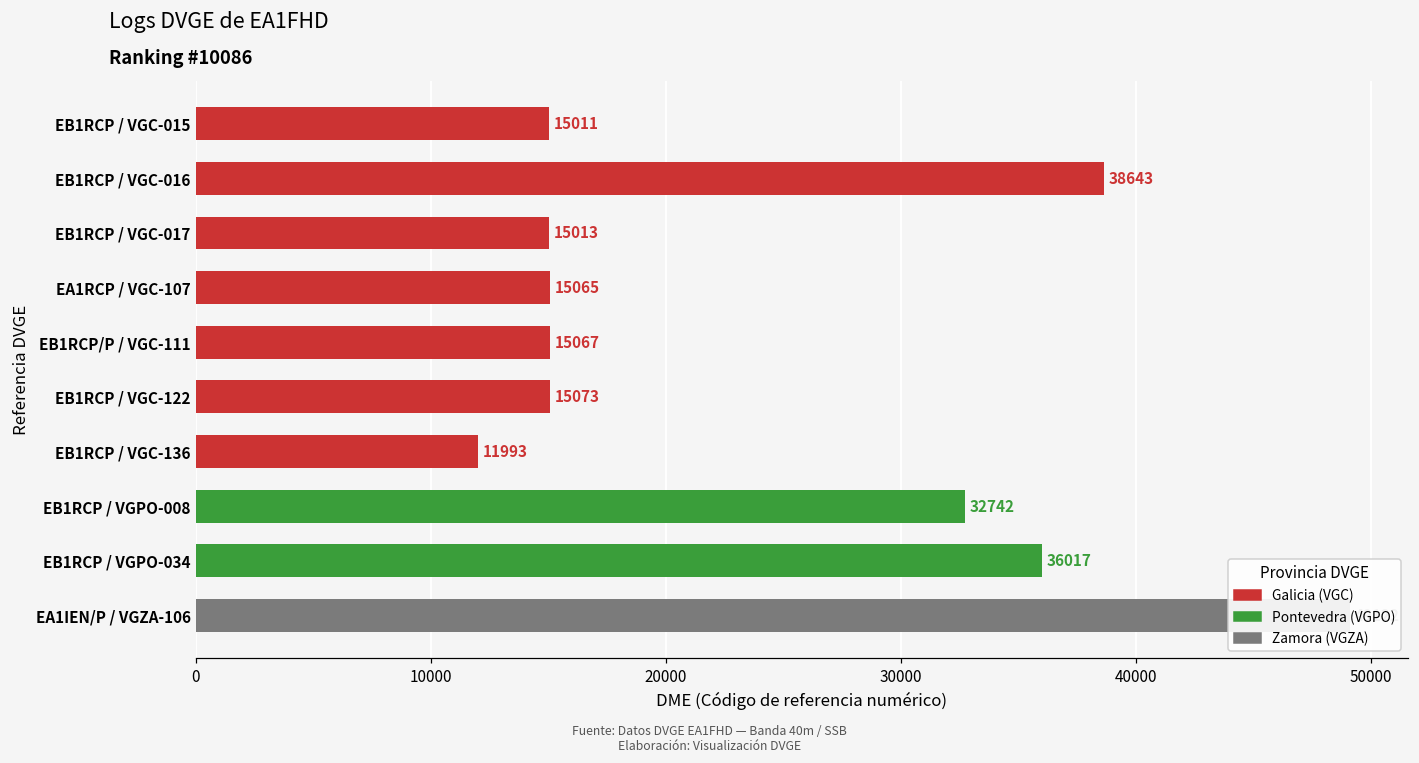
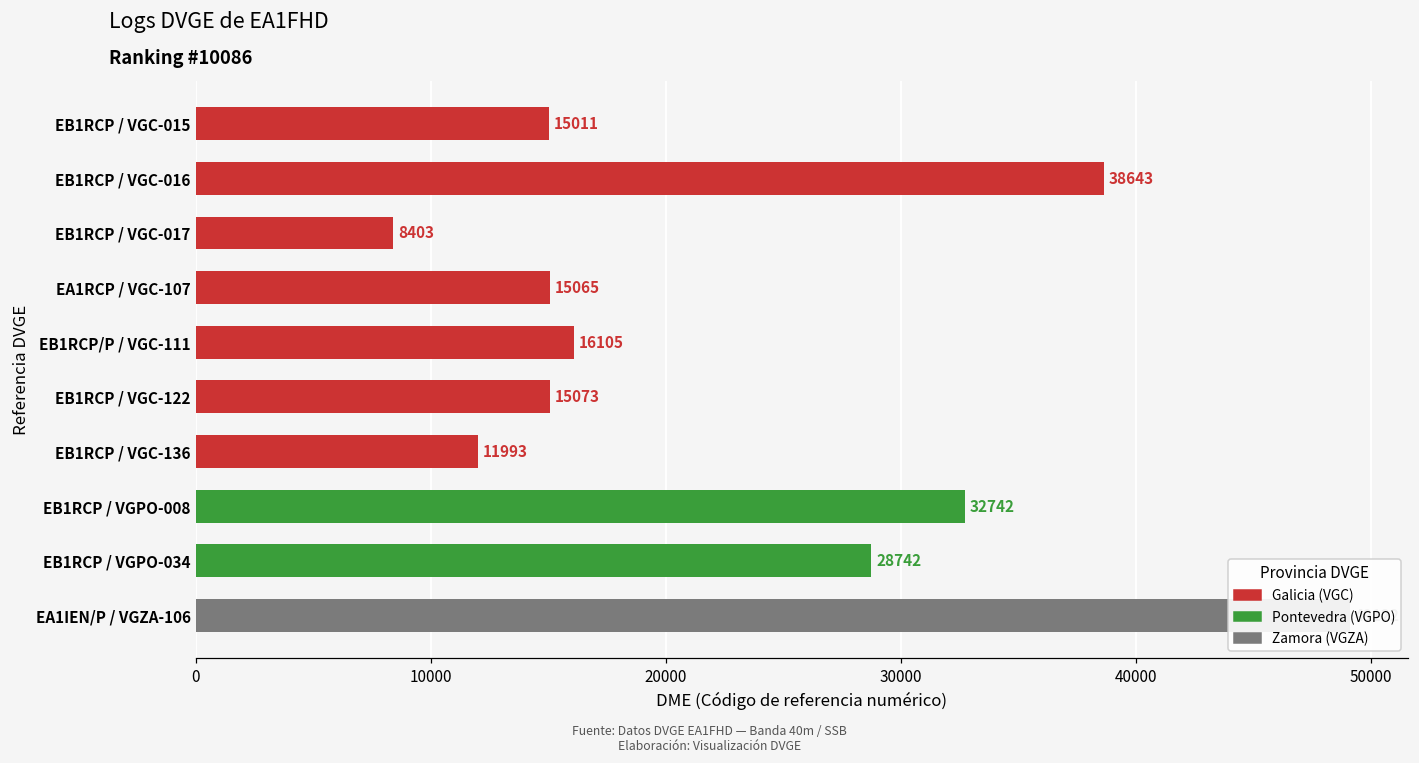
EB1RCP / VGC-017: 15013 -> 8403
EB1RCP/P / VGC-111: 15067 -> 16105
EB1RCP / VGPO-034: 36017 -> 28742
